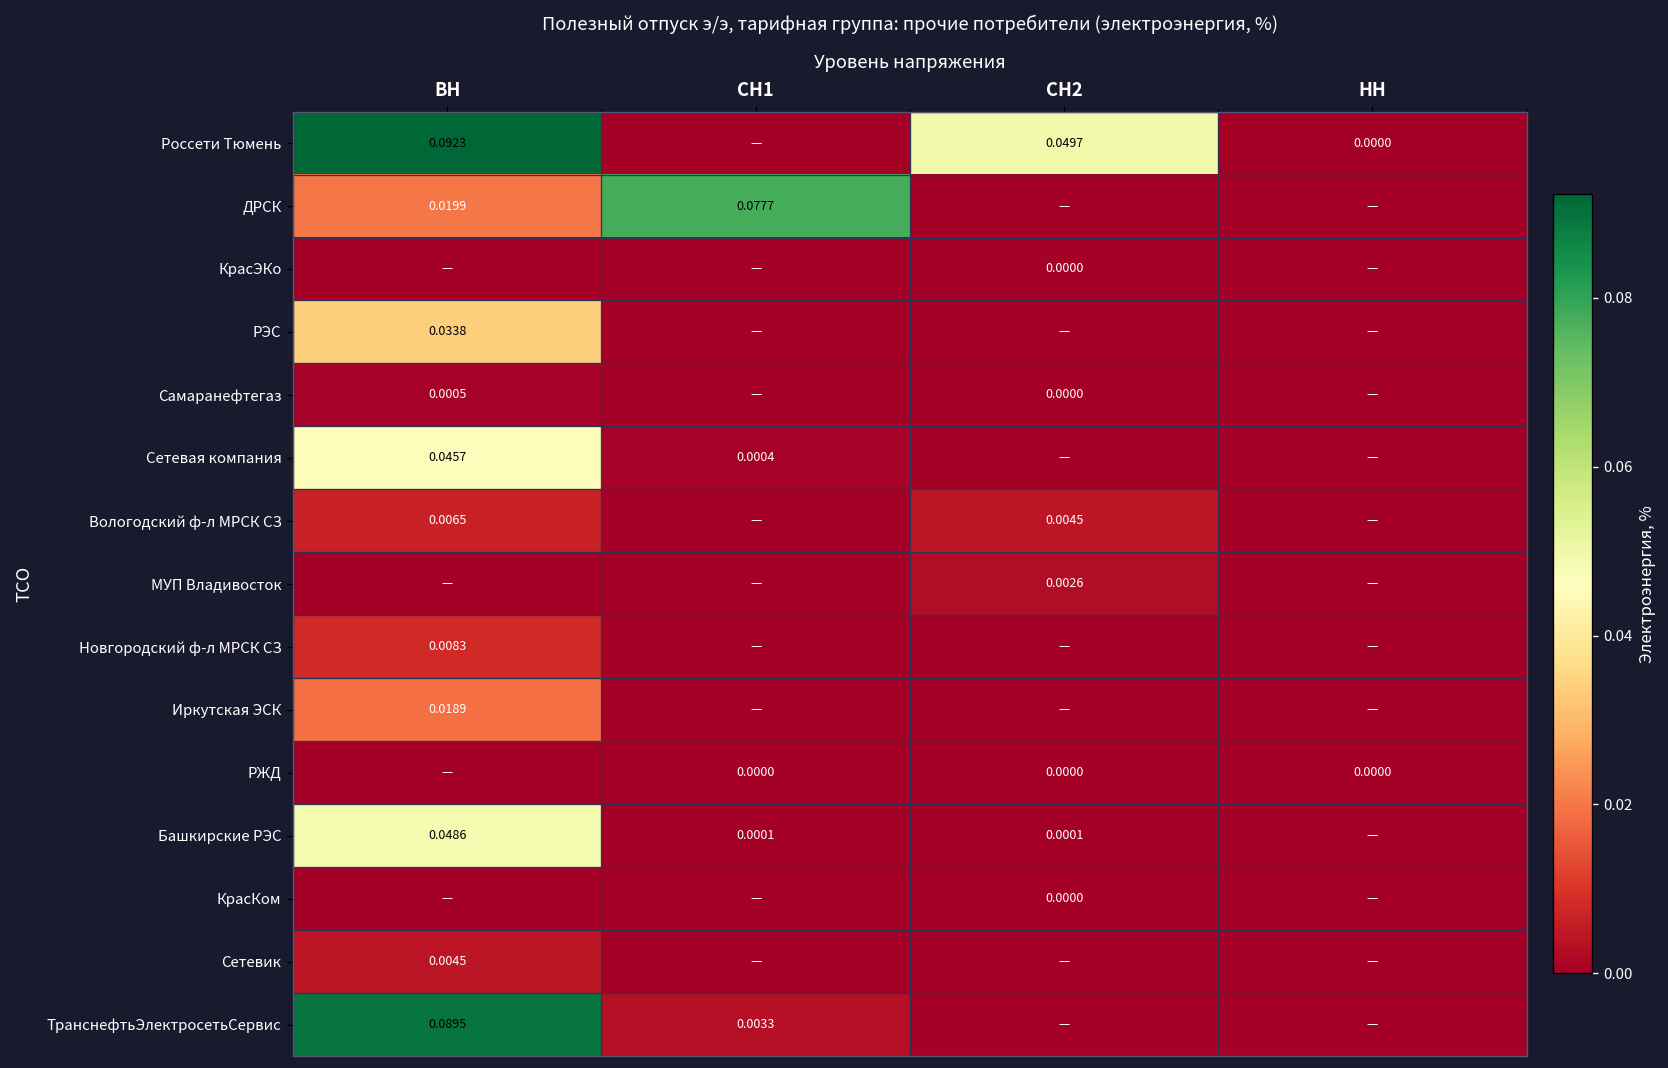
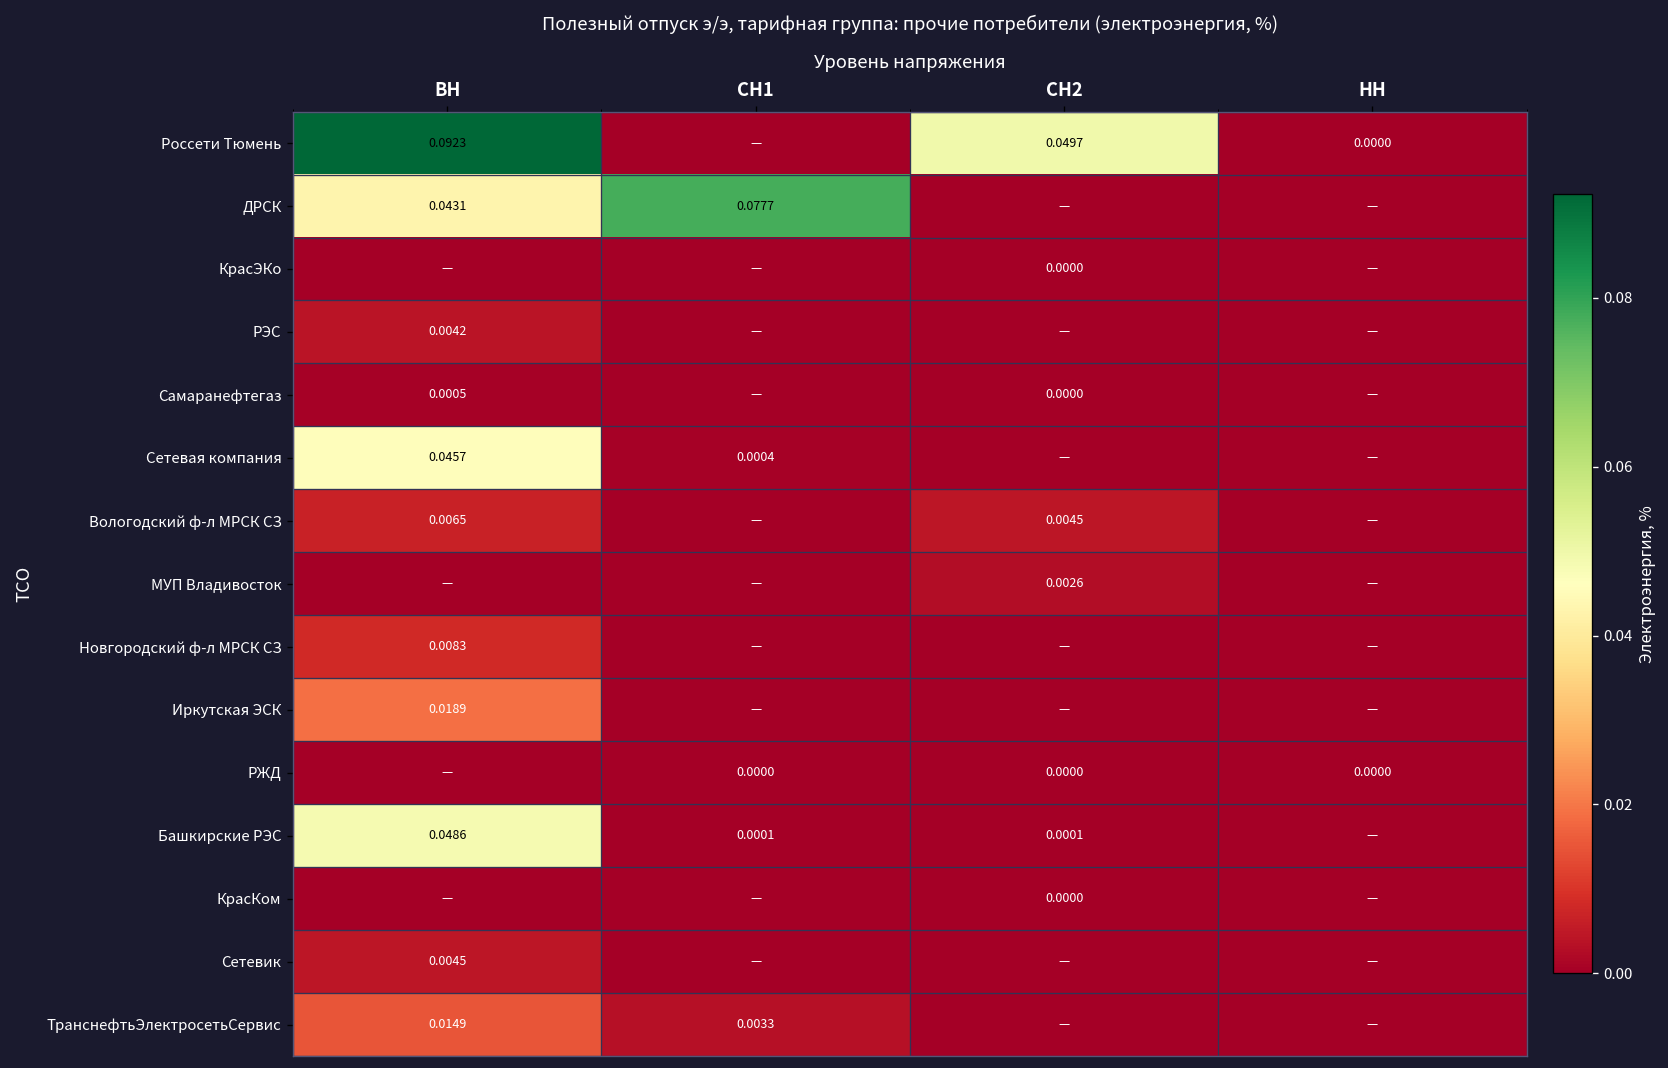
ДРСК, ВН: 0.0199 -> 0.0431
РЭС, ВН: 0.0338 -> 0.0042
ТранснефтьЭлектросетьСервис, ВН: 0.0895 -> 0.0149
